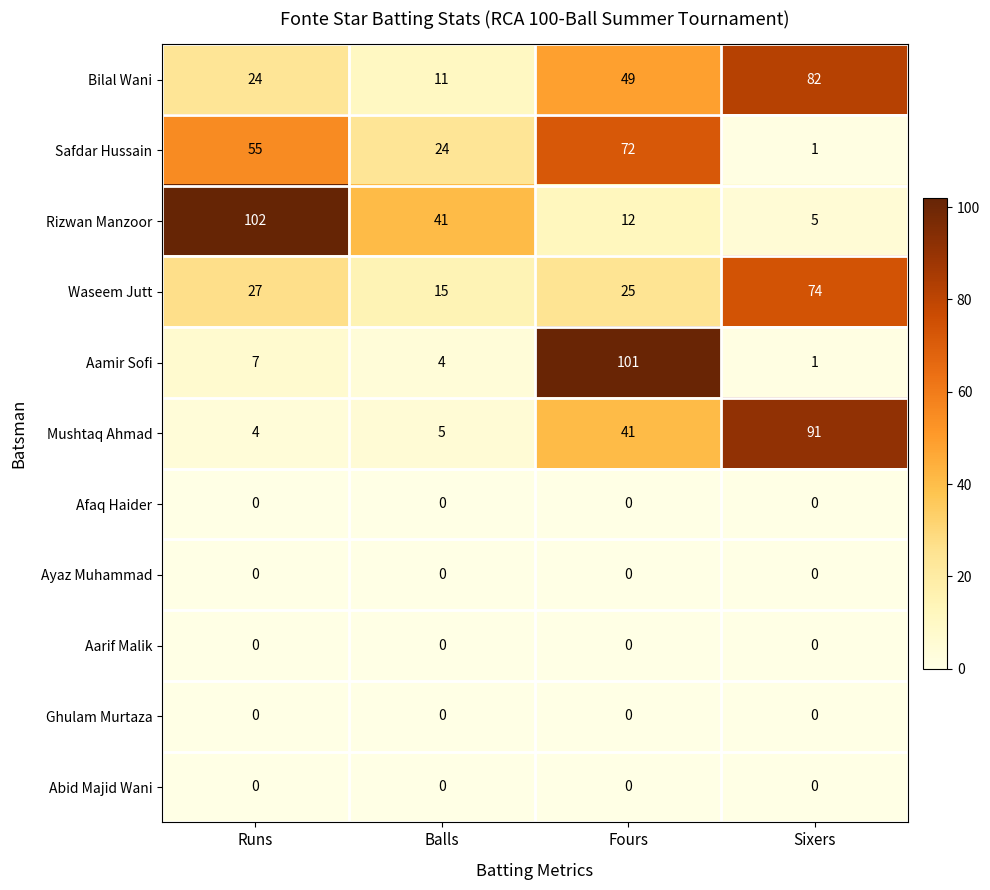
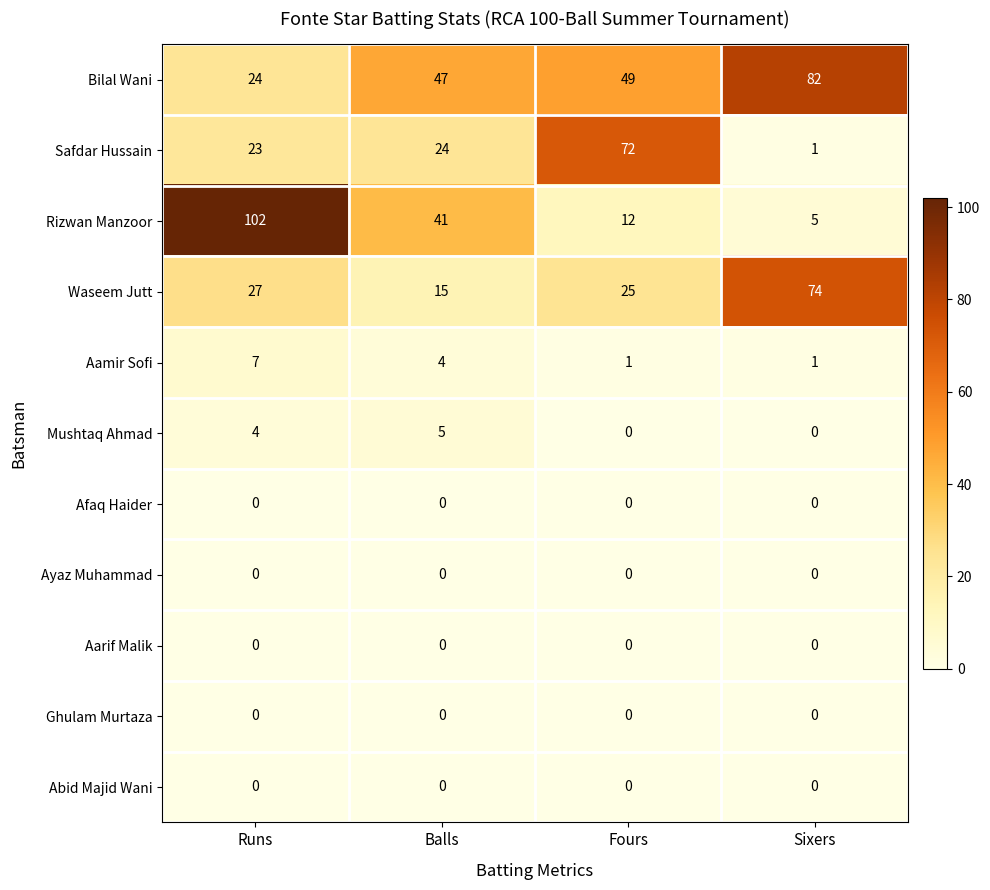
Bilal Wani, Balls: 11 -> 47
Safdar Hussain, Runs: 55 -> 23
Aamir Sofi, Fours: 101 -> 1
Mushtaq Ahmad, Fours: 41 -> 0
Mushtaq Ahmad, Sixers: 91 -> 0
